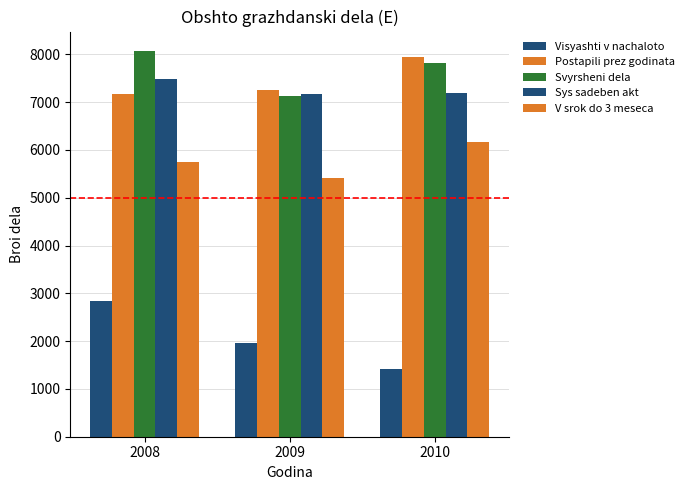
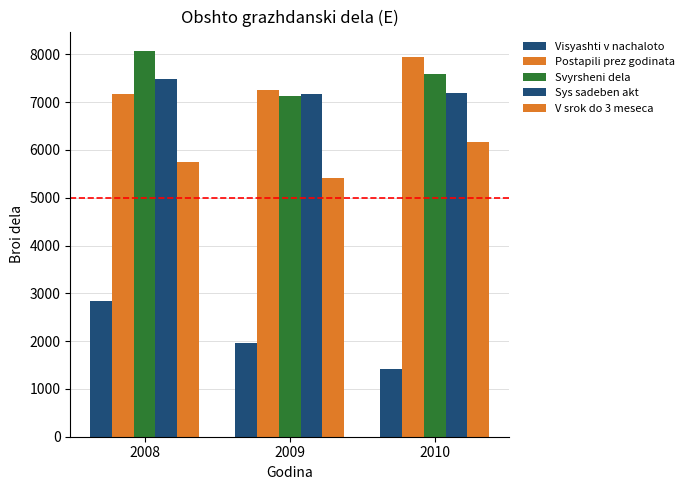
Svyrsheni dela, 2010: 7800 -> 7600
